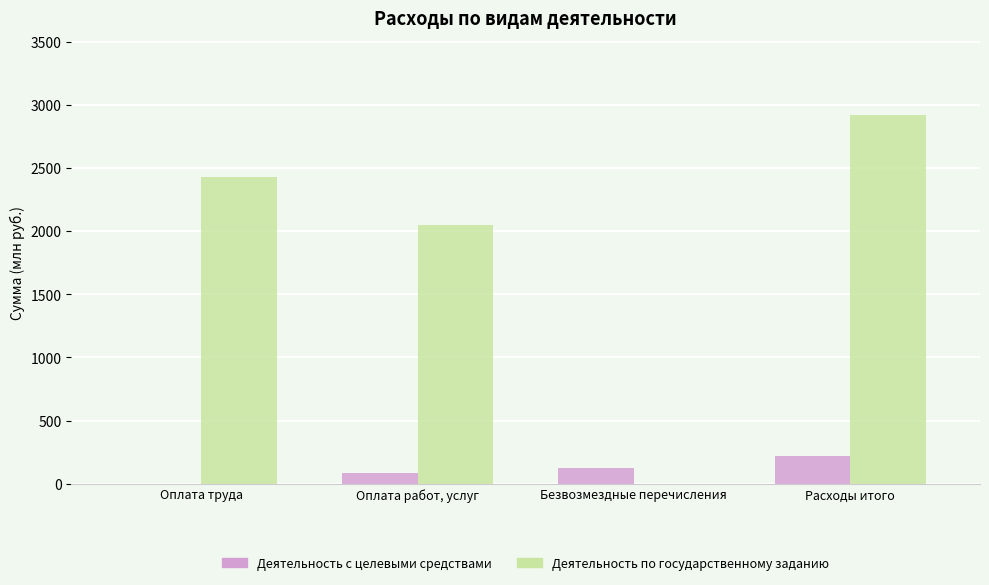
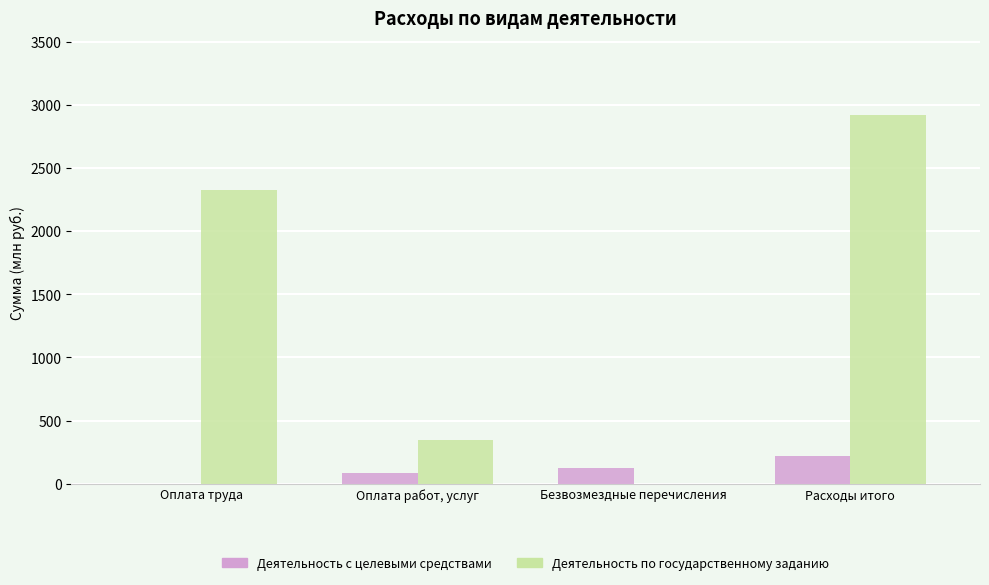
Деятельность по государственному заданию, Оплата труда: 2430 -> 2320
Деятельность по государственному заданию, Оплата работ, услуг: 2050 -> 350
